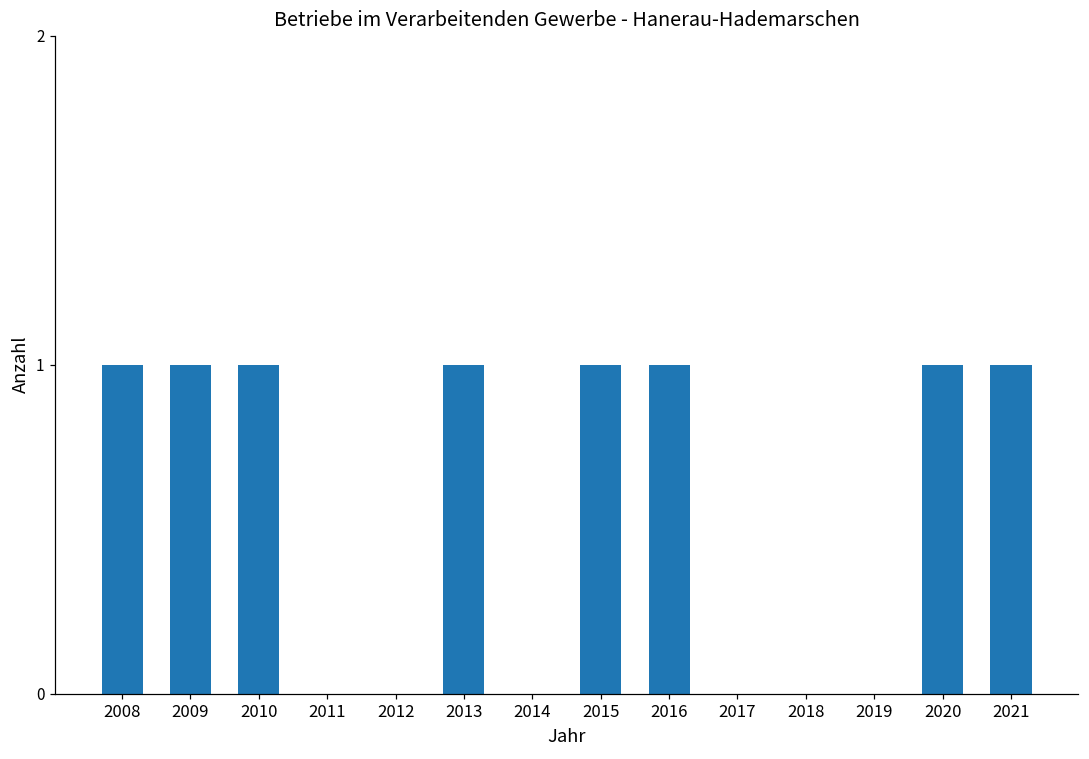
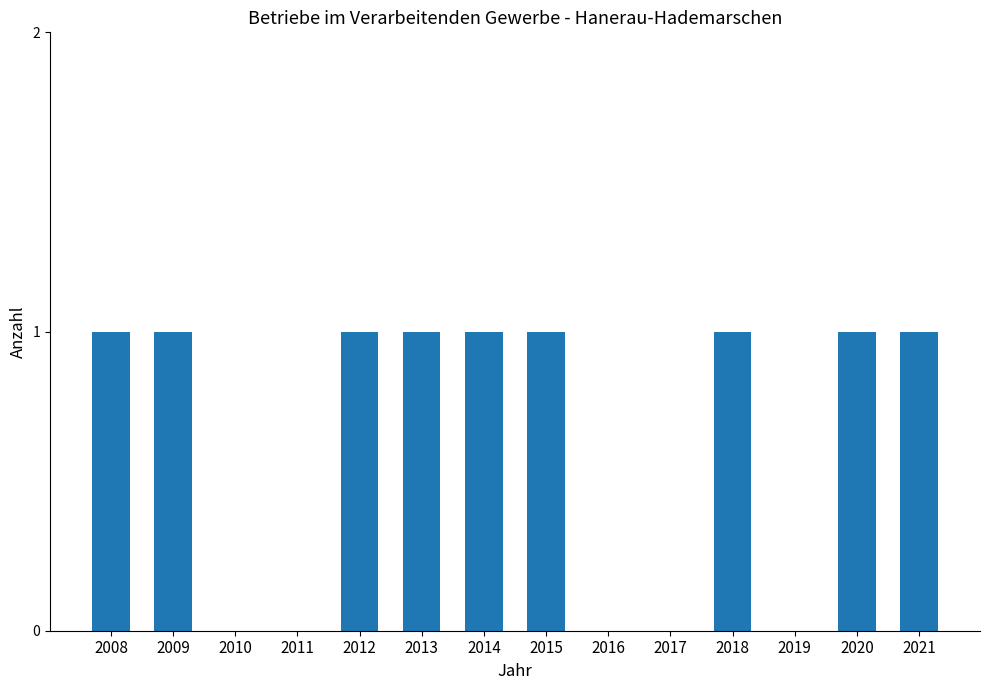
2010: 1 -> 0
2012: 0 -> 1
2014: 0 -> 1
2016: 1 -> 0
2018: 0 -> 1
